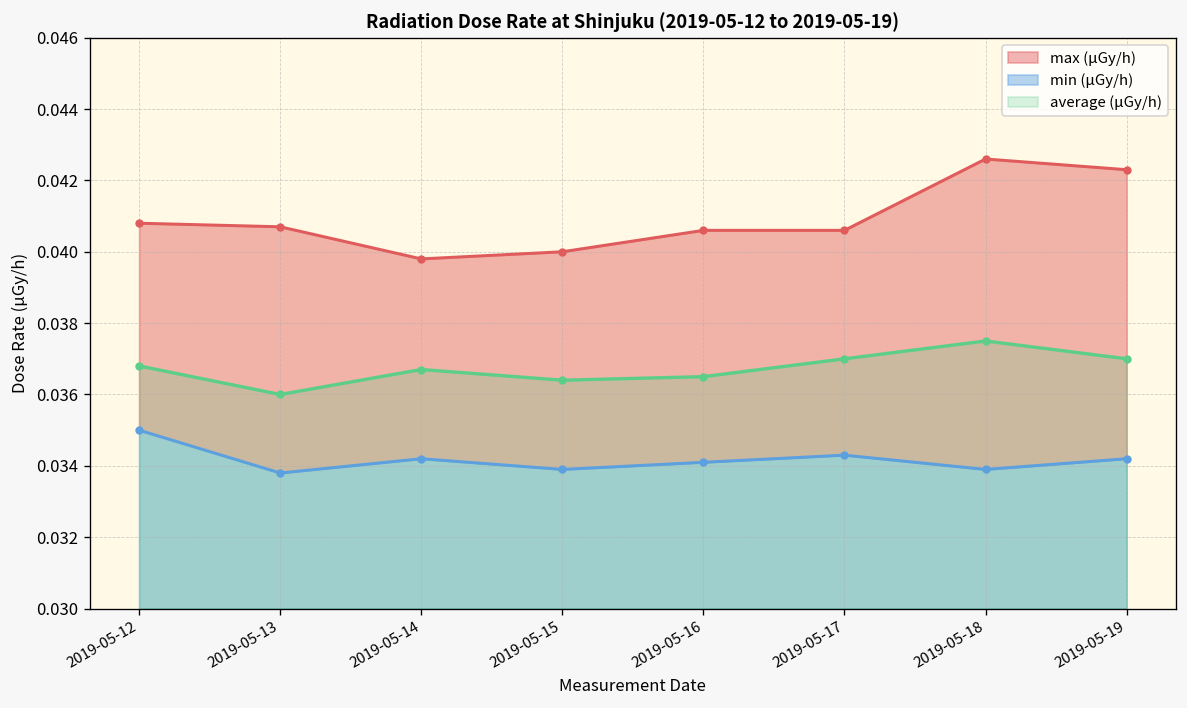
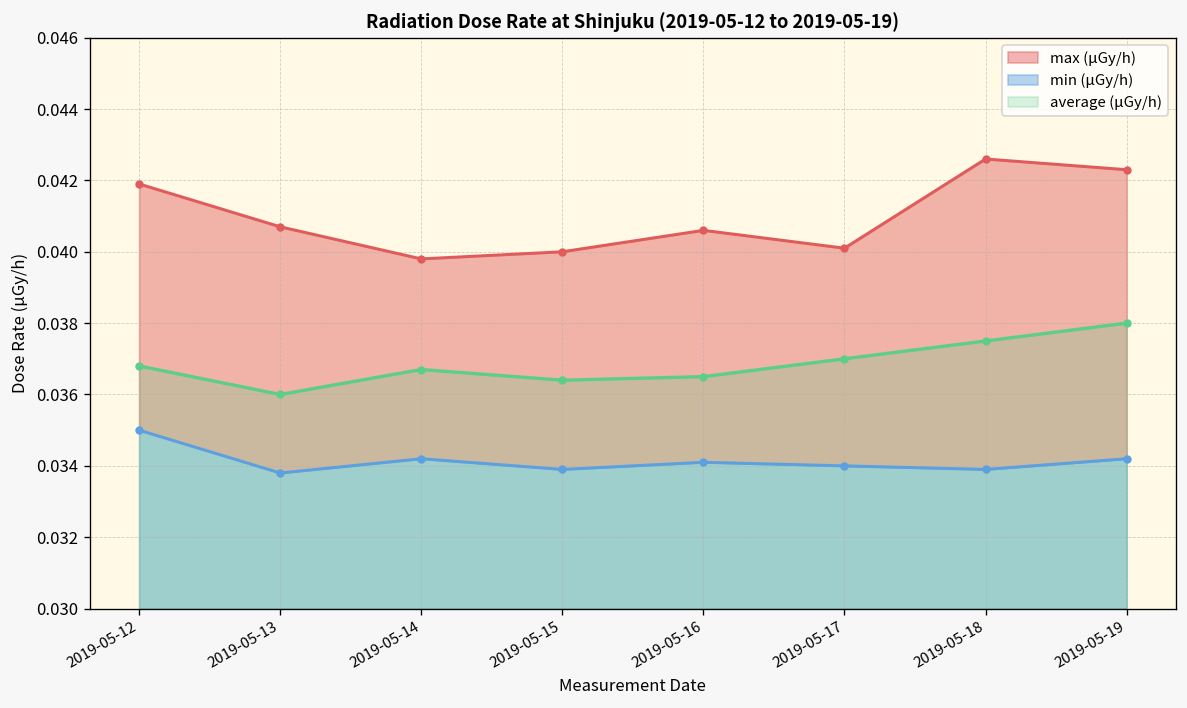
max (μGy/h), 2019-05-12: 0.0408 -> 0.0419
max (μGy/h), 2019-05-17: 0.0406 -> 0.0401
min (μGy/h), 2019-05-17: 0.0343 -> 0.0340
average (μGy/h), 2019-05-19: 0.037 -> 0.038
